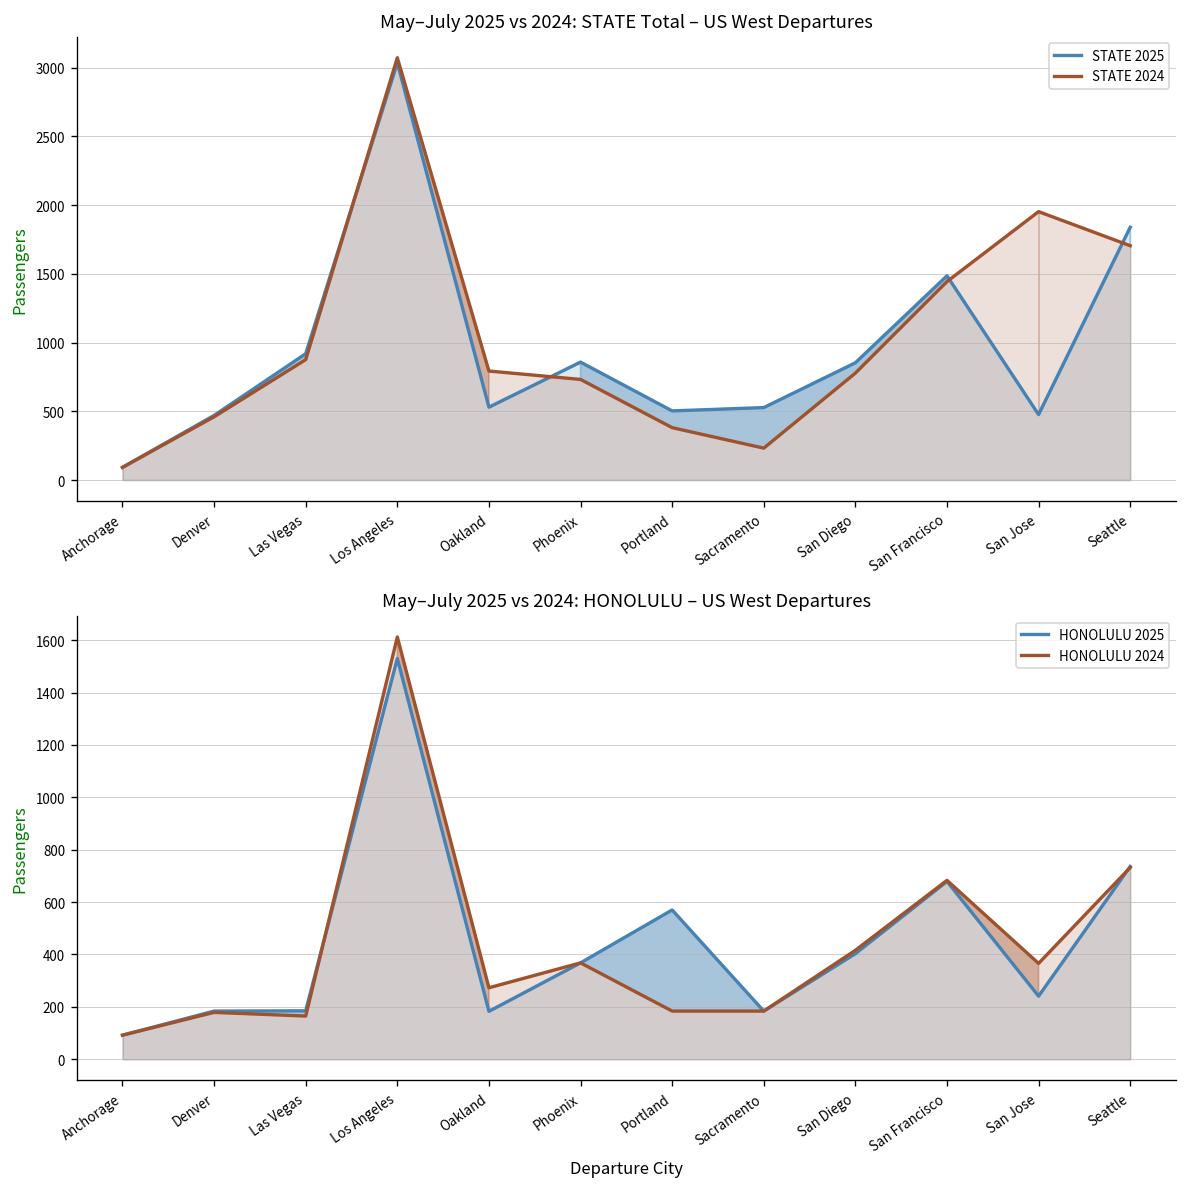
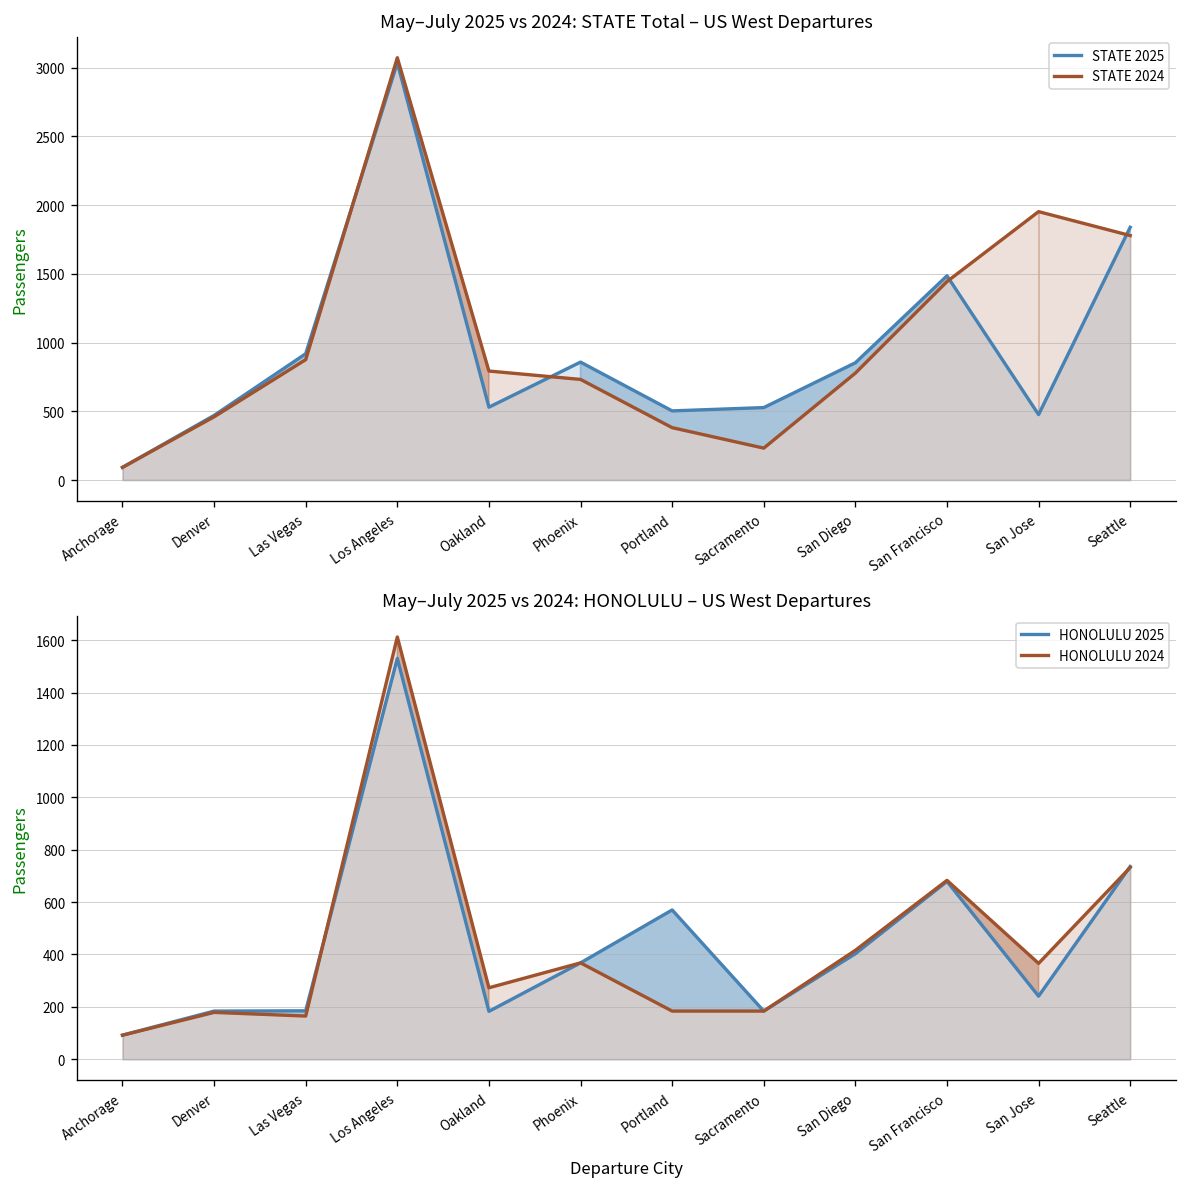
May–July 2025 vs 2024: STATE Total – US West Departures, STATE 2024, Seattle: 1710 -> 1780
